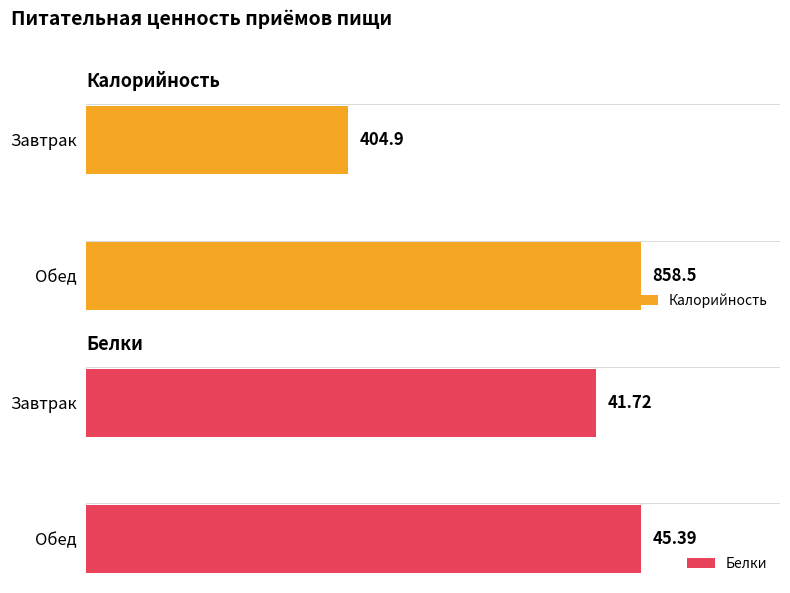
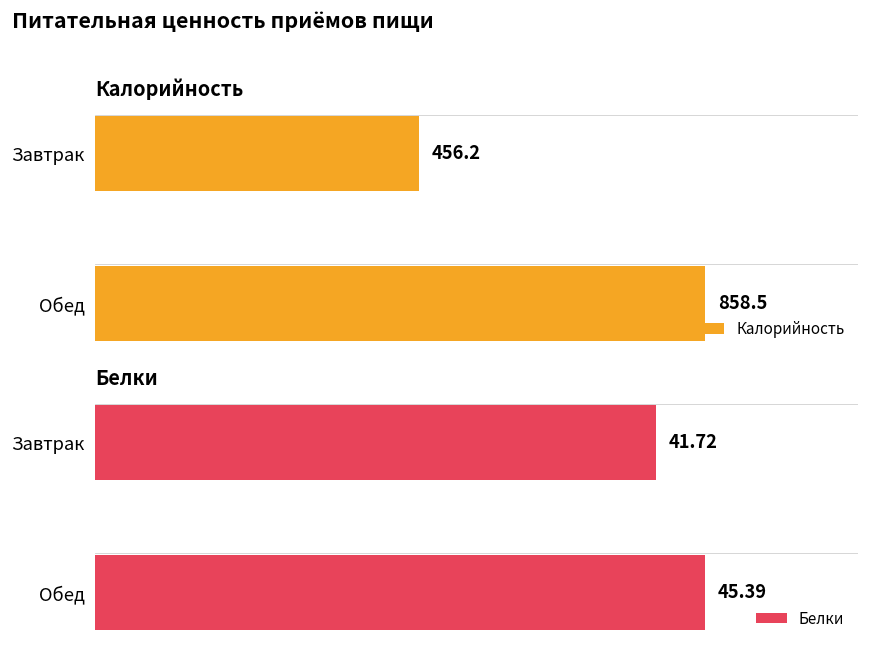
Калорийность, Завтрак: 404.9 -> 456.2
